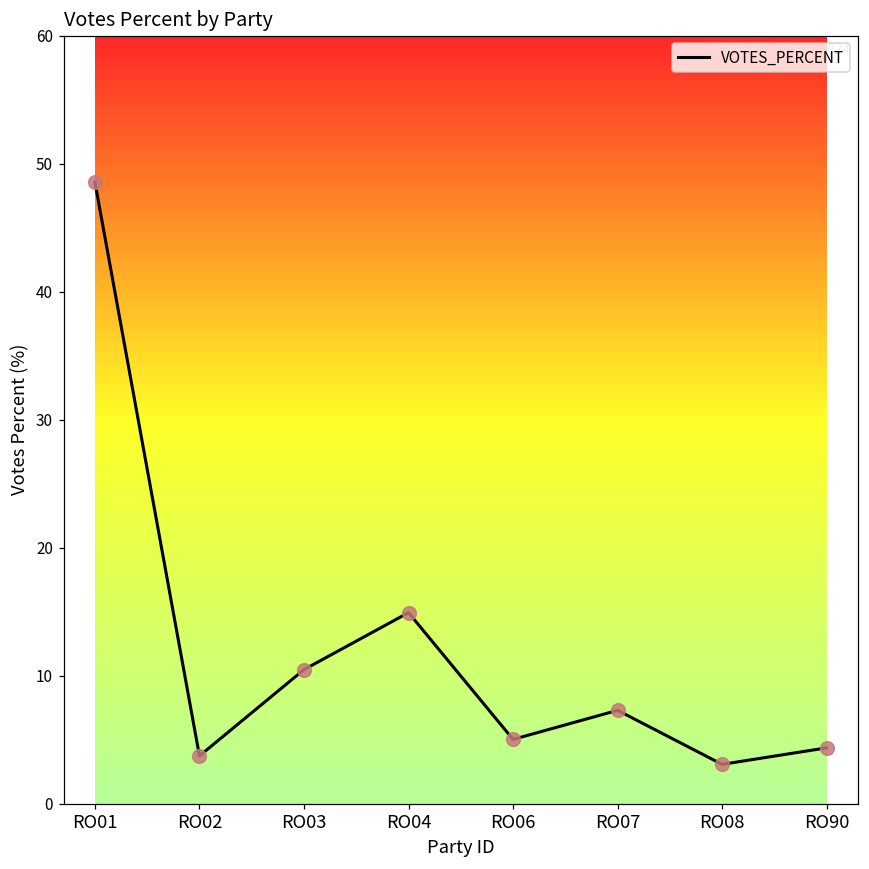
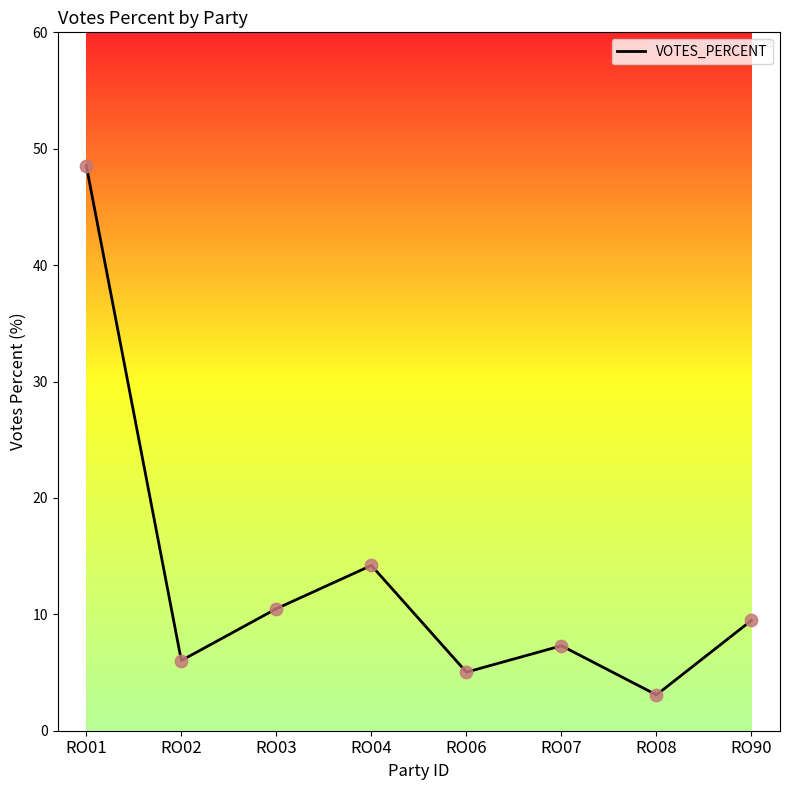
RO02: 3.7 -> 6.0
RO04: 14.9 -> 14.2
RO90: 4.4 -> 9.5
